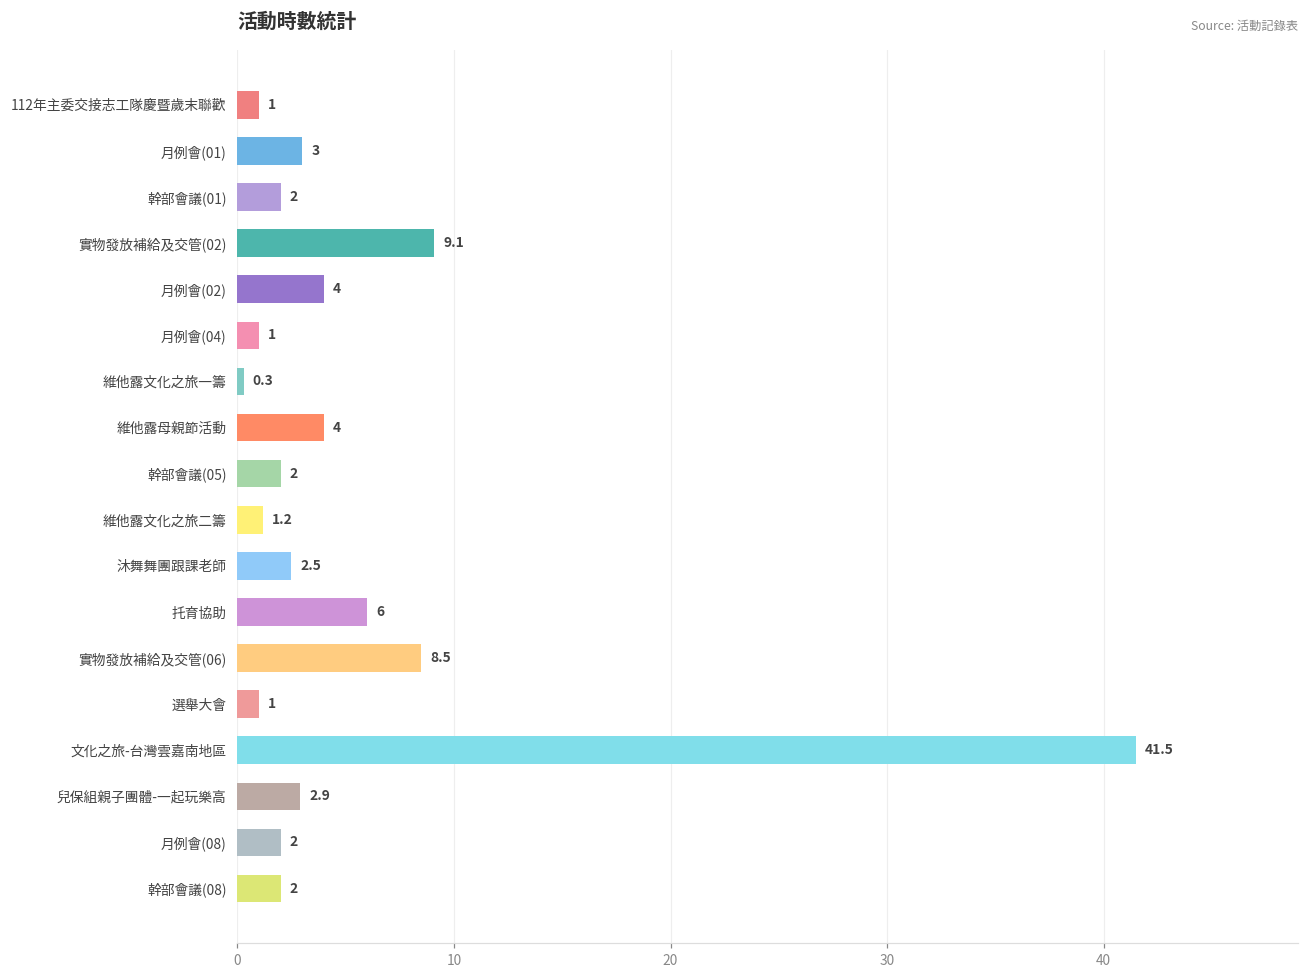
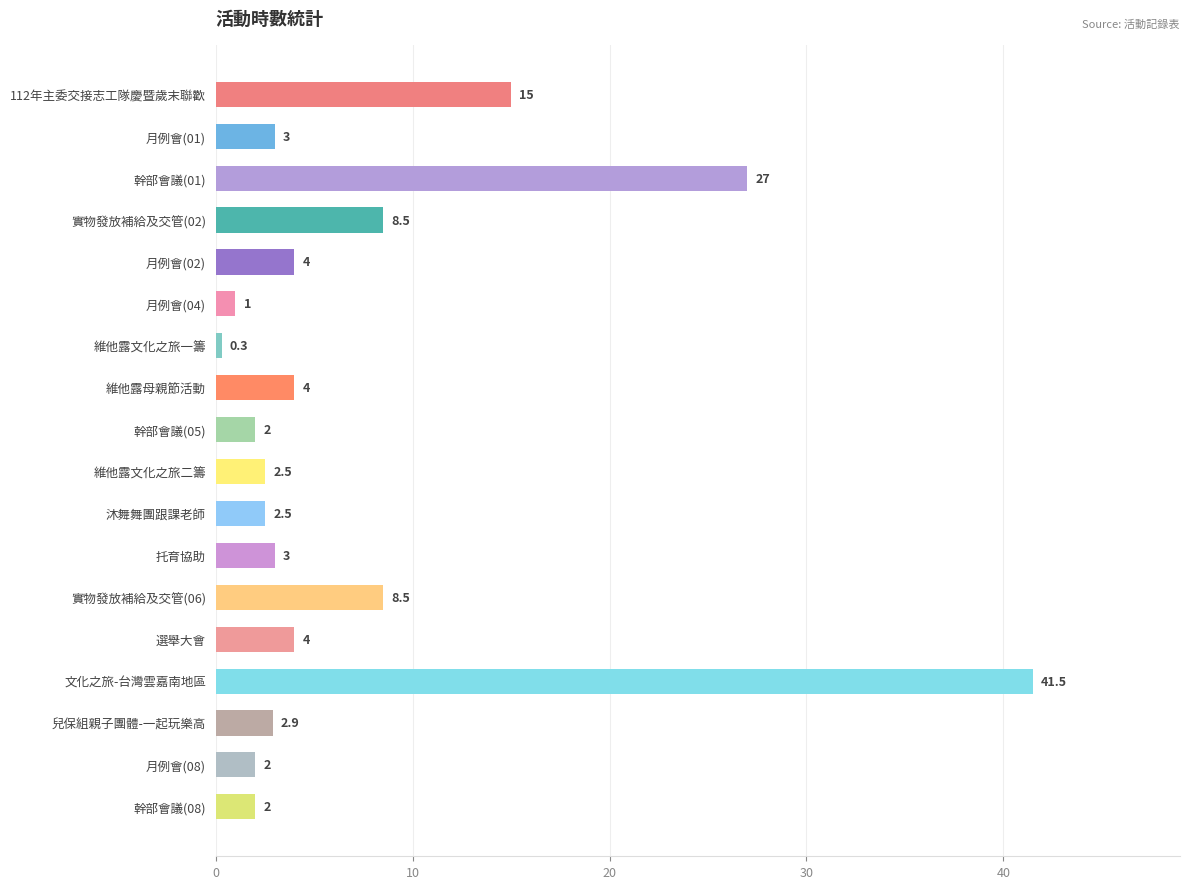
112年主委交接志工隊慶暨歲末聯歡: 1 -> 15
幹部會議(01): 2 -> 27
實物發放補給及交管(02): 9.1 -> 8.5
維他露文化之旅二籌: 1.2 -> 2.5
托育協助: 6 -> 3
選舉大會: 1 -> 4
